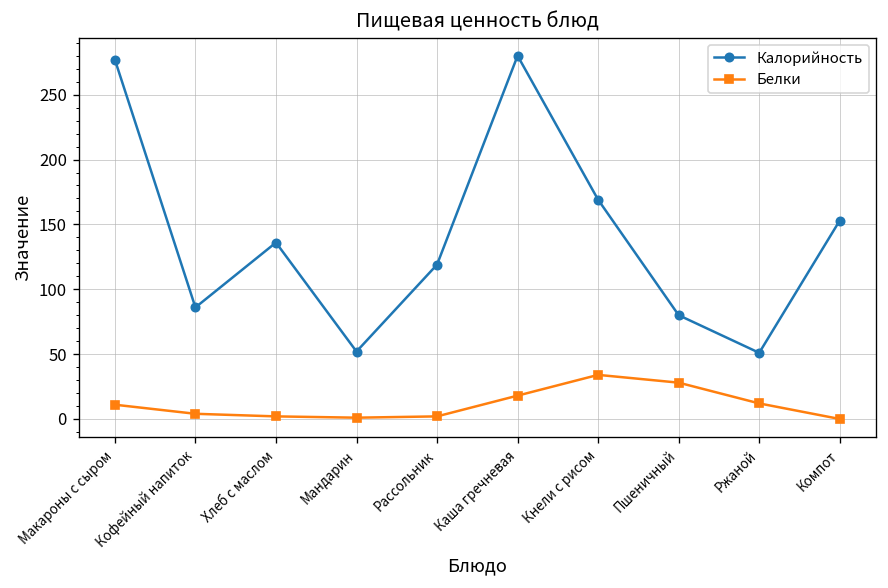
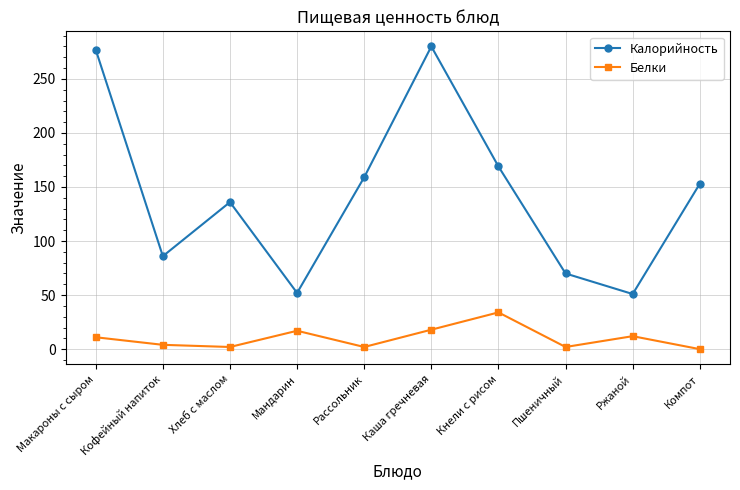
Белки, Мандарин: 1 -> 17
Калорийность, Рассольник: 119 -> 159
Калорийность, Пшеничный: 80 -> 70
Белки, Пшеничный: 28 -> 2
